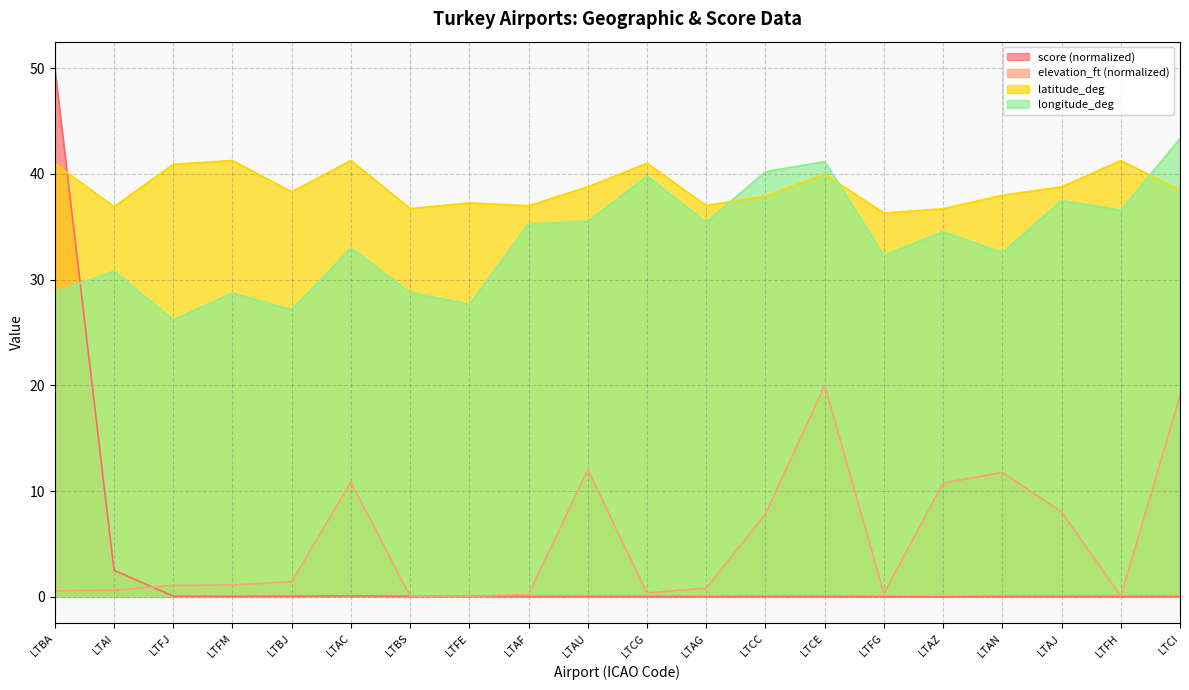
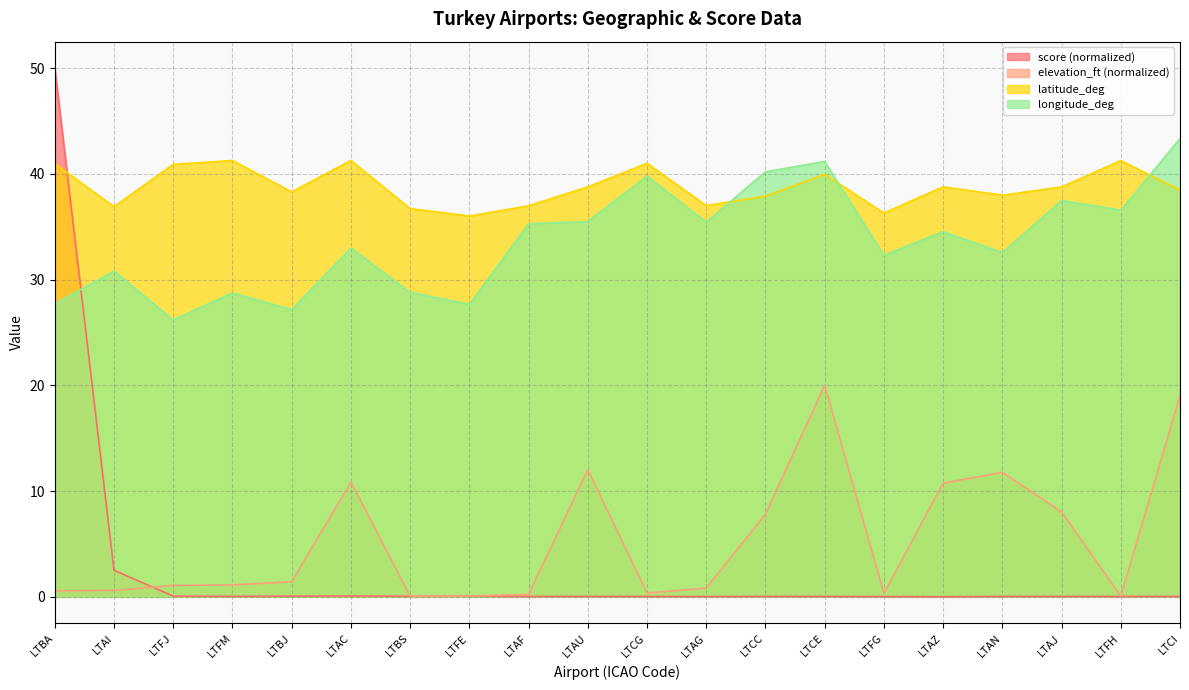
longitude_deg, LTBA: 28.8 -> 27.7
latitude_deg, LTFE: 37.3 -> 36.0
latitude_deg, LTAZ: 36.7 -> 38.8
